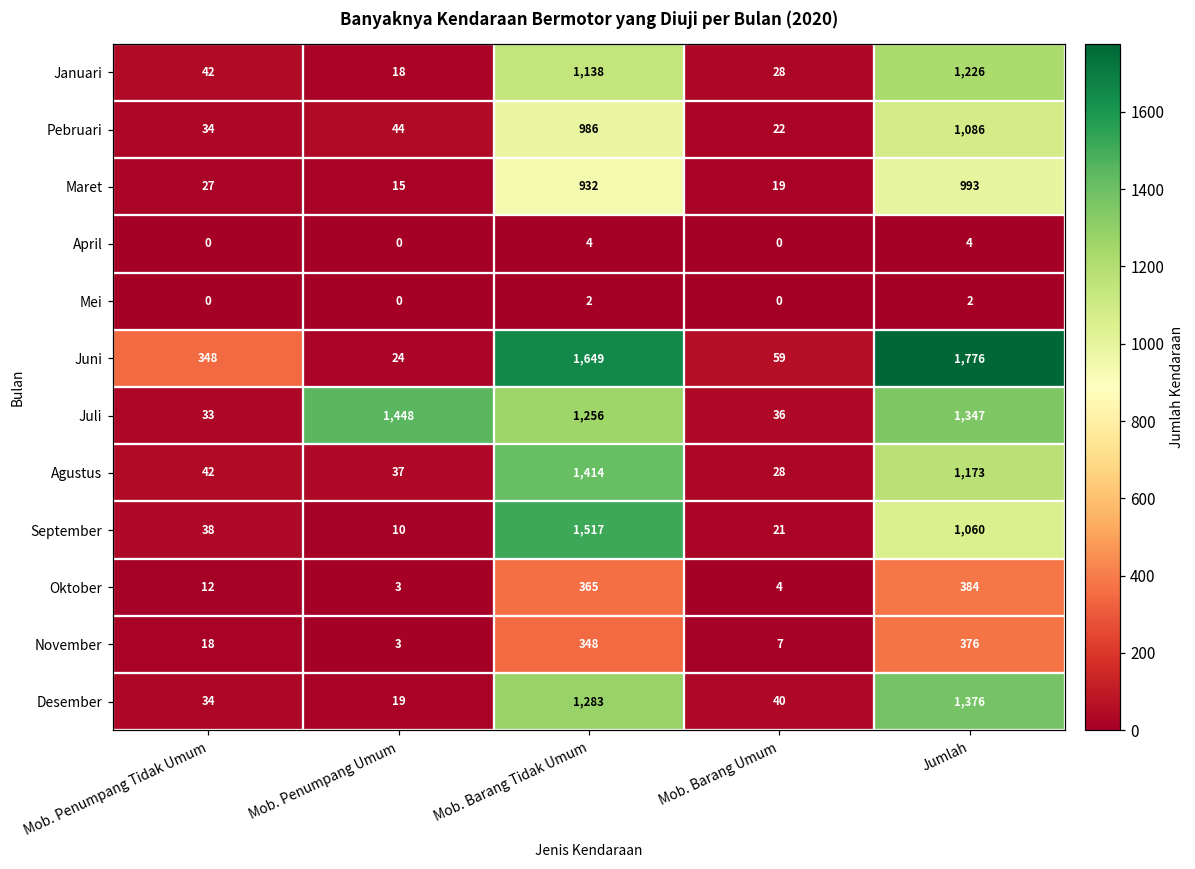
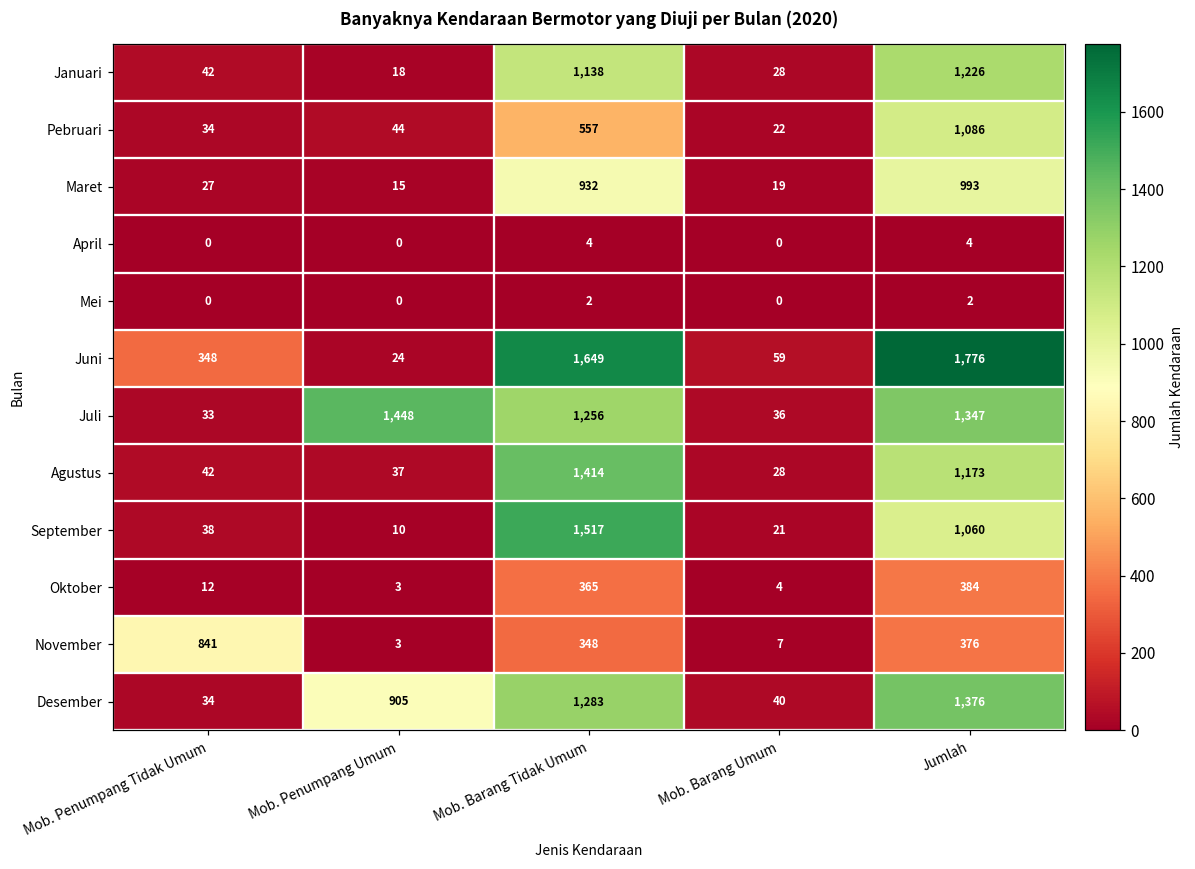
Pebruari, Mob. Barang Tidak Umum: 986 -> 557
November, Mob. Penumpang Tidak Umum: 18 -> 841
Desember, Mob. Penumpang Umum: 19 -> 905
